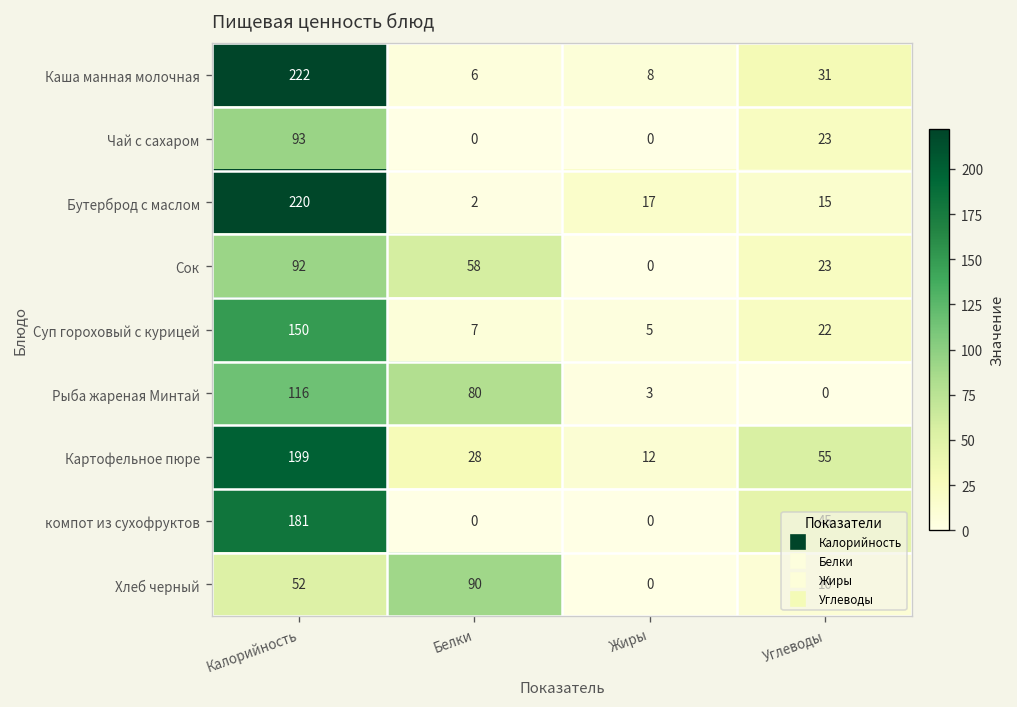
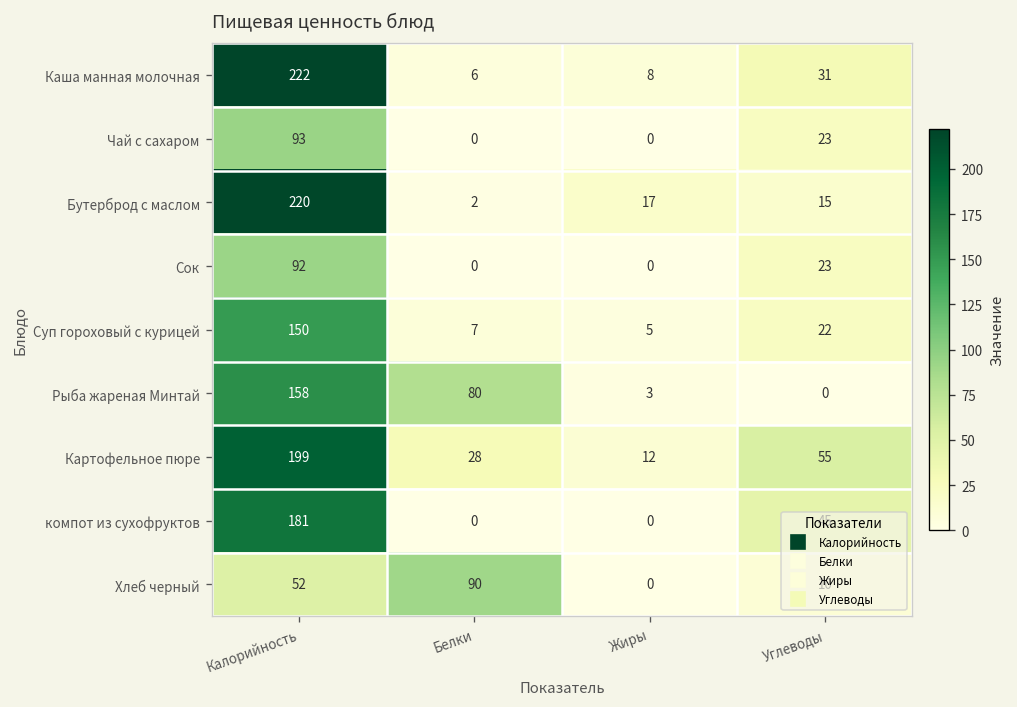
Сок, Белки: 58 -> 0
Рыба жареная Минтай, Калорийность: 116 -> 158
